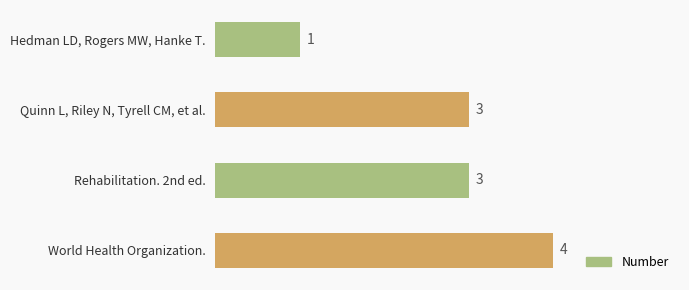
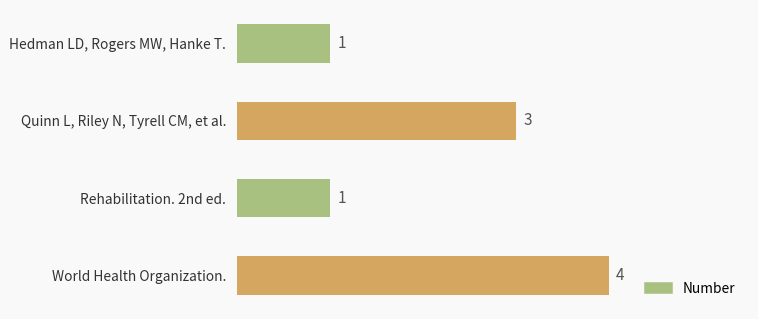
Rehabilitation. 2nd ed.: 3 -> 1
